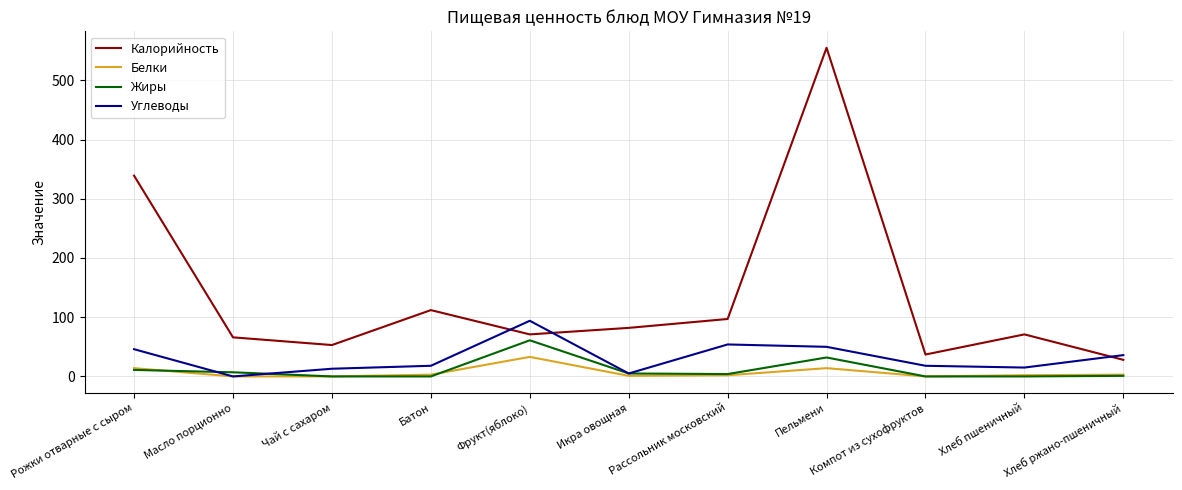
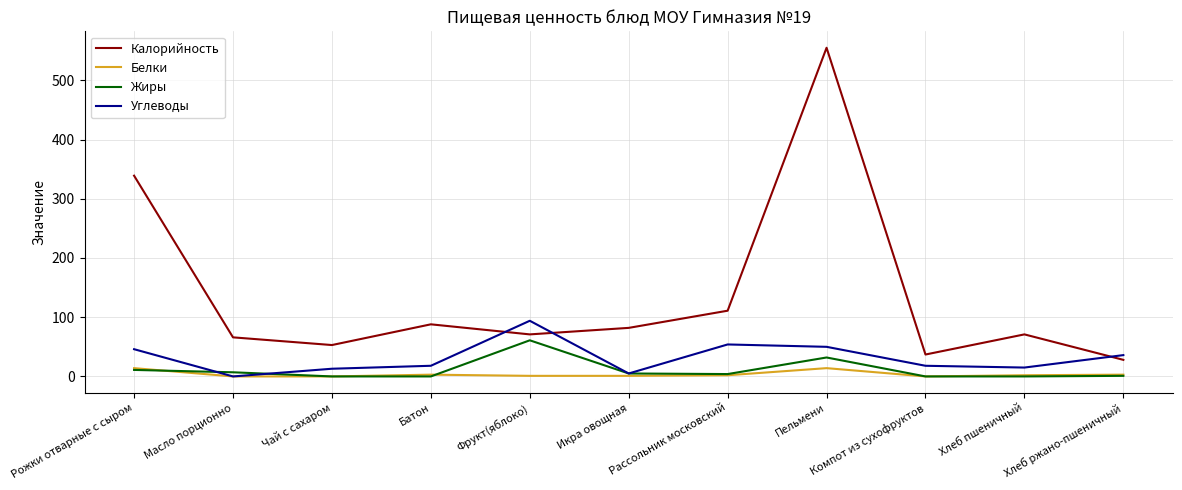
Калорийность, Батон: 110 -> 90
Белки, Фрукт(яблоко): 30 -> 0
Калорийность, Рассольник московский: 100 -> 110
